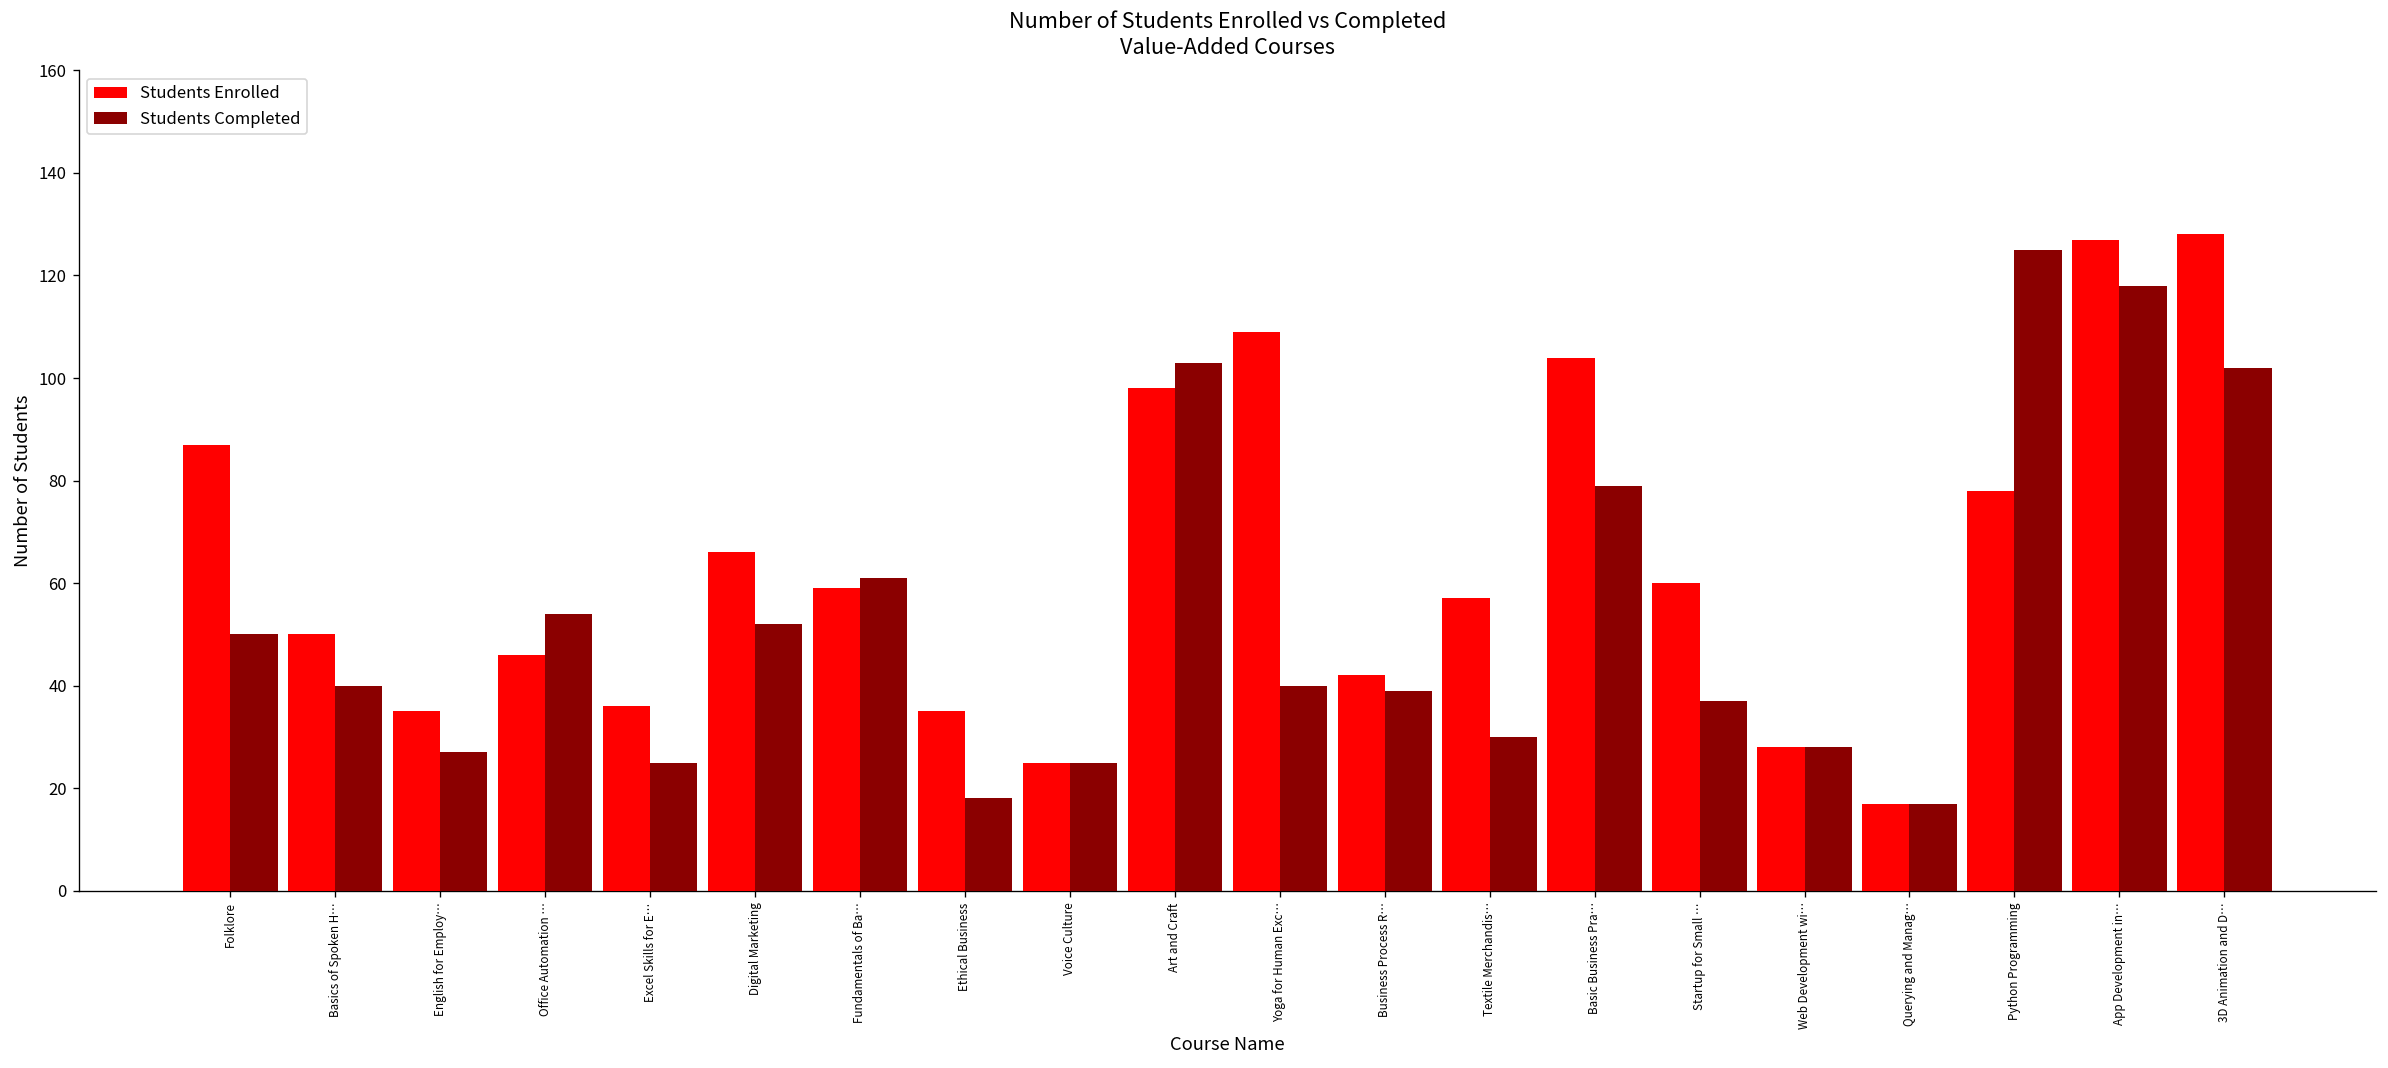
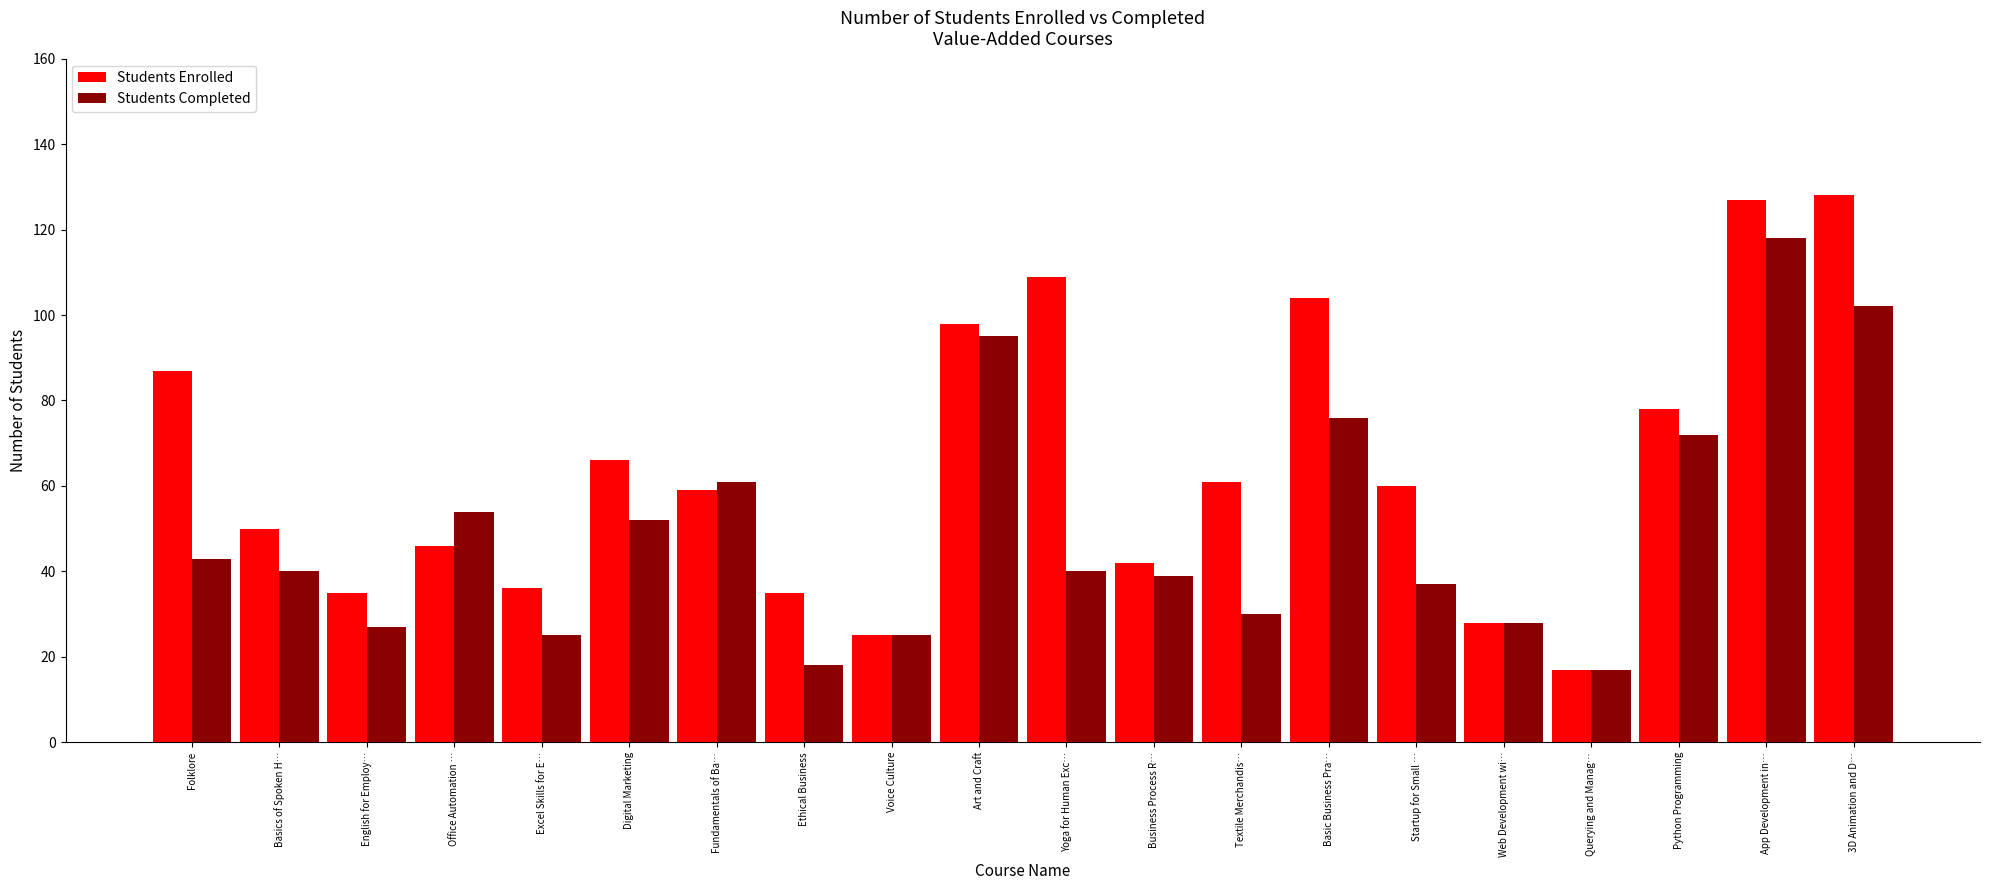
Students Completed, Folklore: 50 -> 43
Students Completed, Art and Craft: 103 -> 95
Students Enrolled, Textile Merchandis…: 57 -> 61
Students Completed, Basic Business Pra…: 79 -> 76
Students Completed, Python Programming: 125 -> 72
